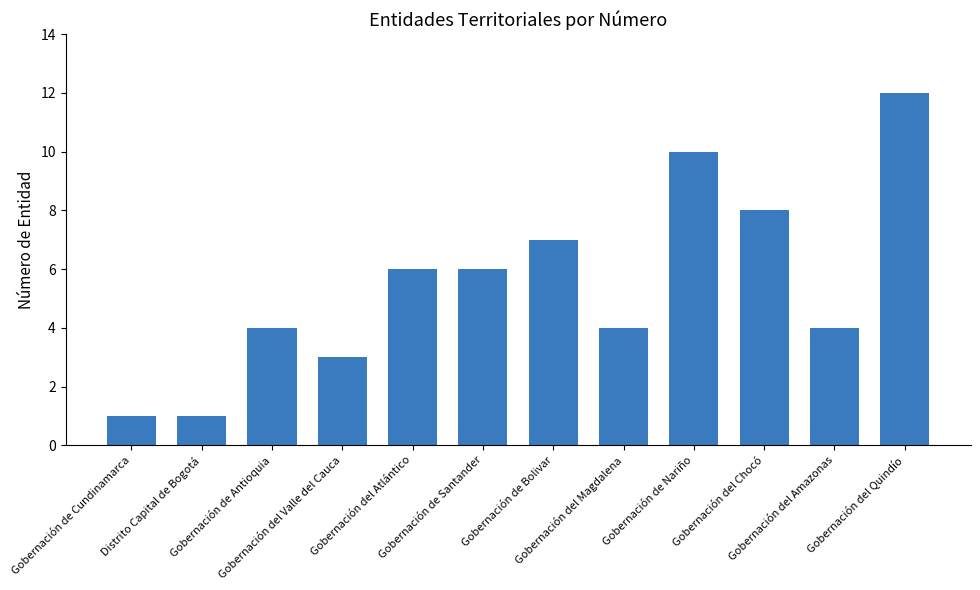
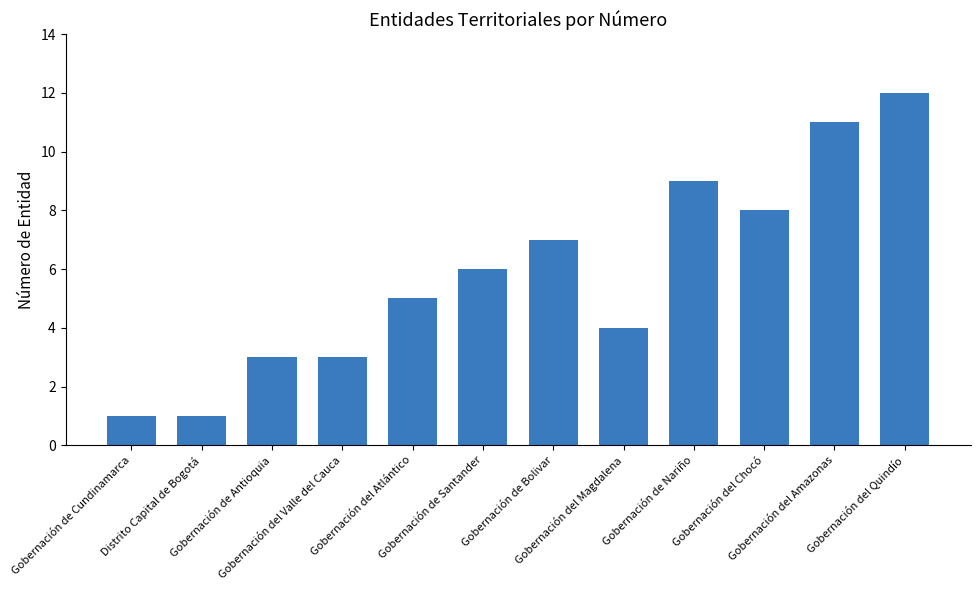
Gobernación de Antioquia: 4 -> 3
Gobernación del Atlántico: 6 -> 5
Gobernación de Nariño: 10 -> 9
Gobernación del Amazonas: 4 -> 11
